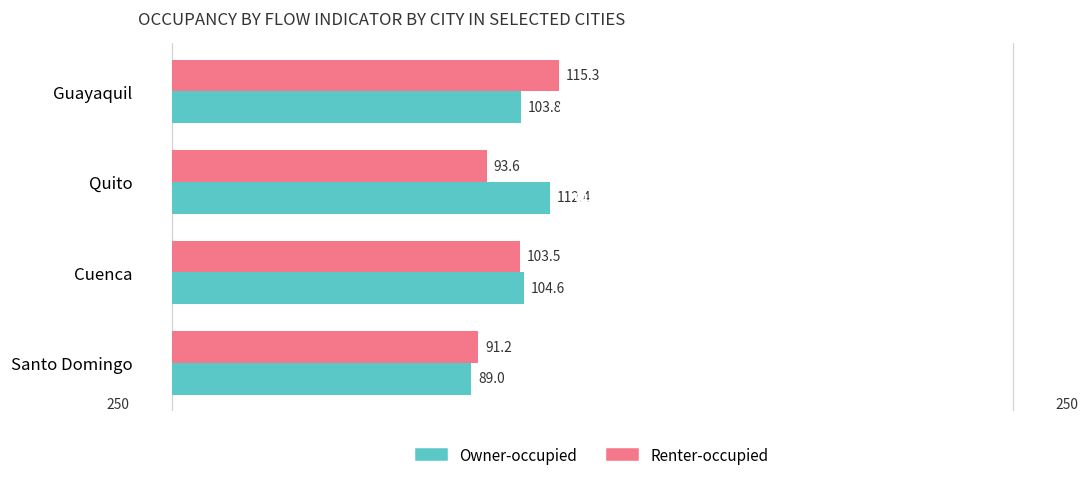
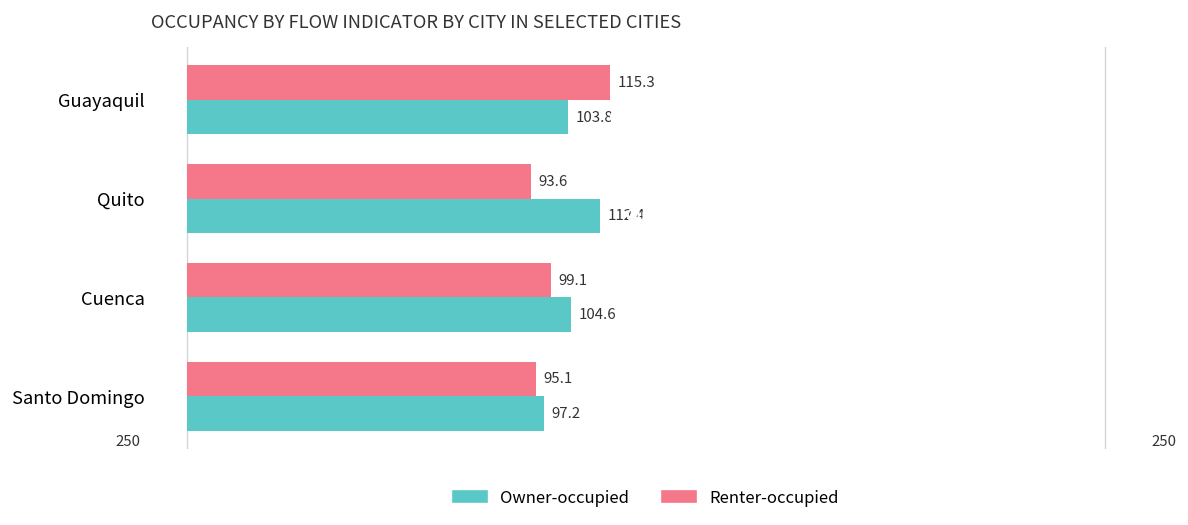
Renter-occupied, Cuenca: 103.5 -> 99.1
Renter-occupied, Santo Domingo: 91.2 -> 95.1
Owner-occupied, Santo Domingo: 89.0 -> 97.2
